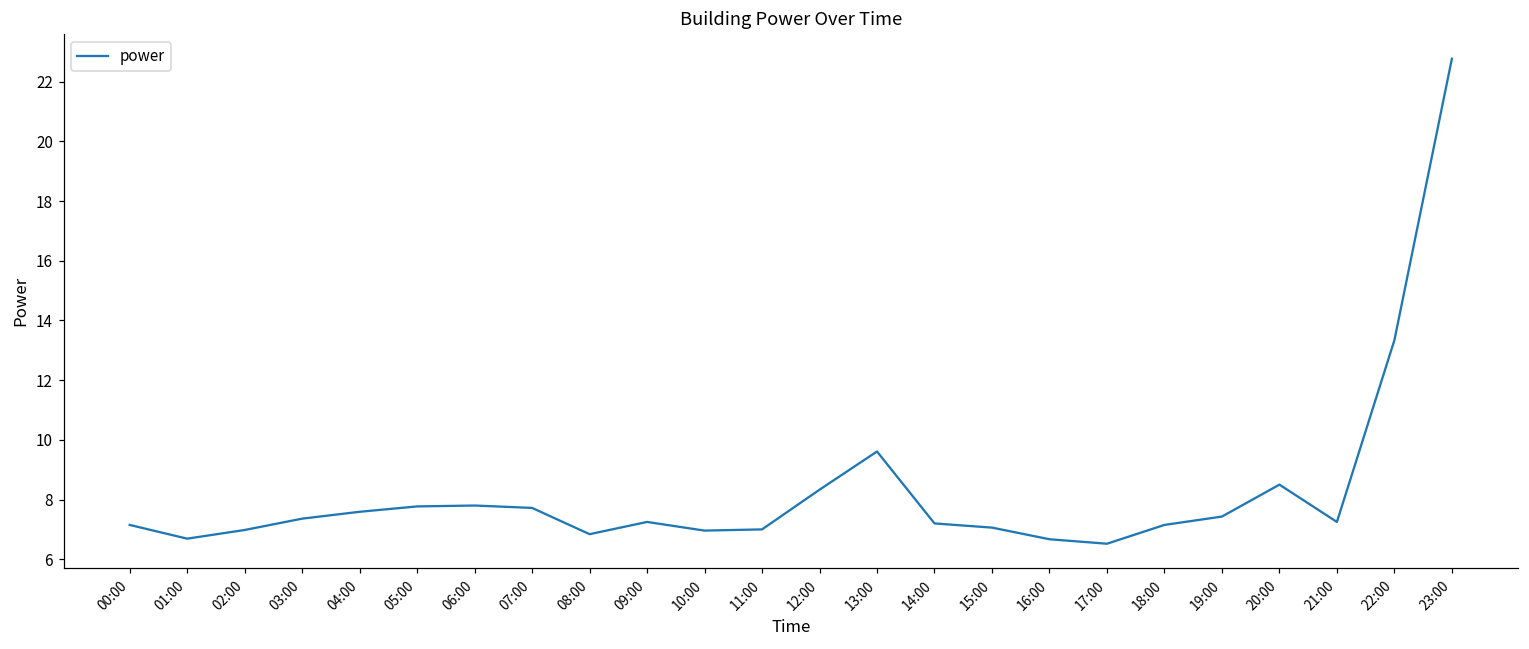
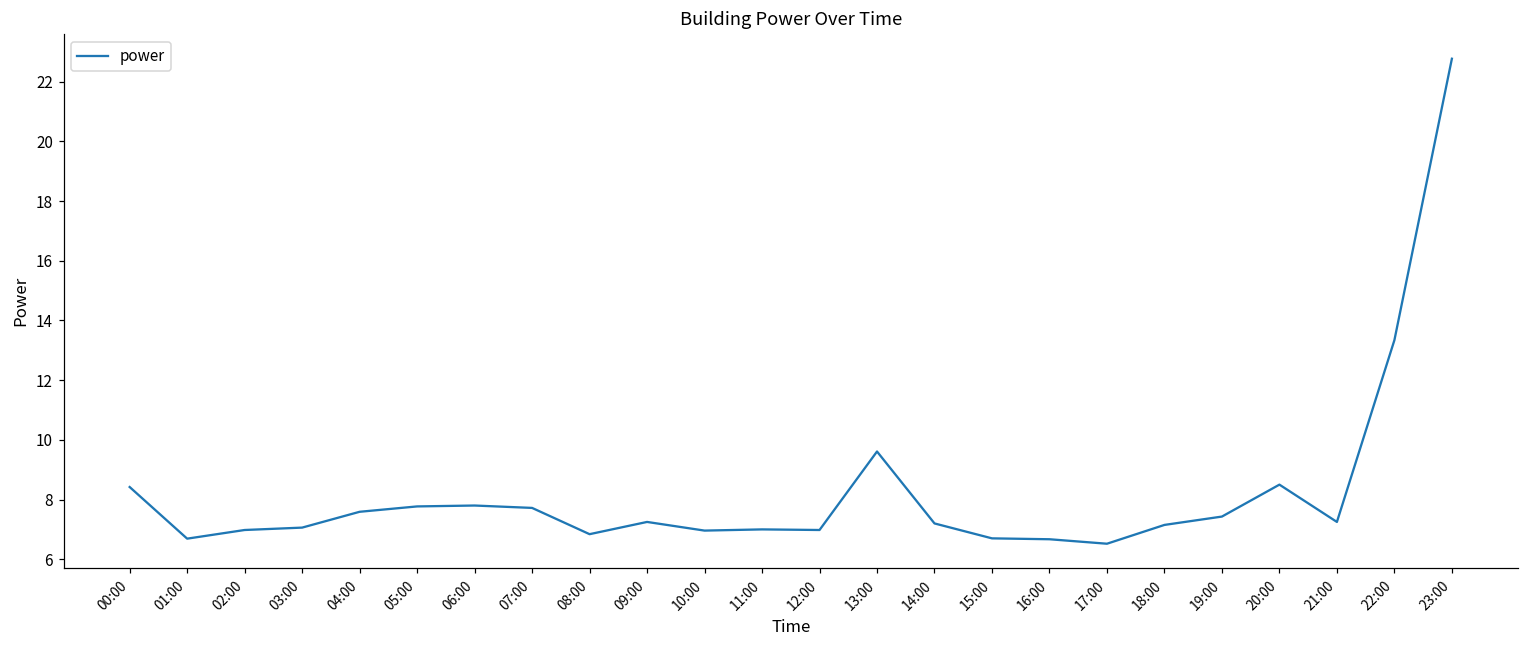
00:00: 7.2 -> 8.4
03:00: 7.4 -> 7.1
12:00: 8.3 -> 7.0
15:00: 7.1 -> 6.7
